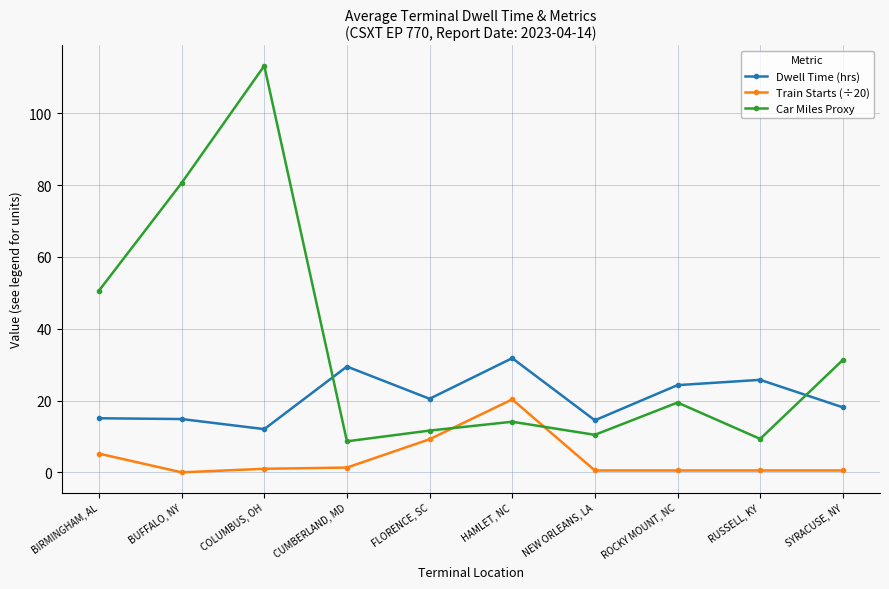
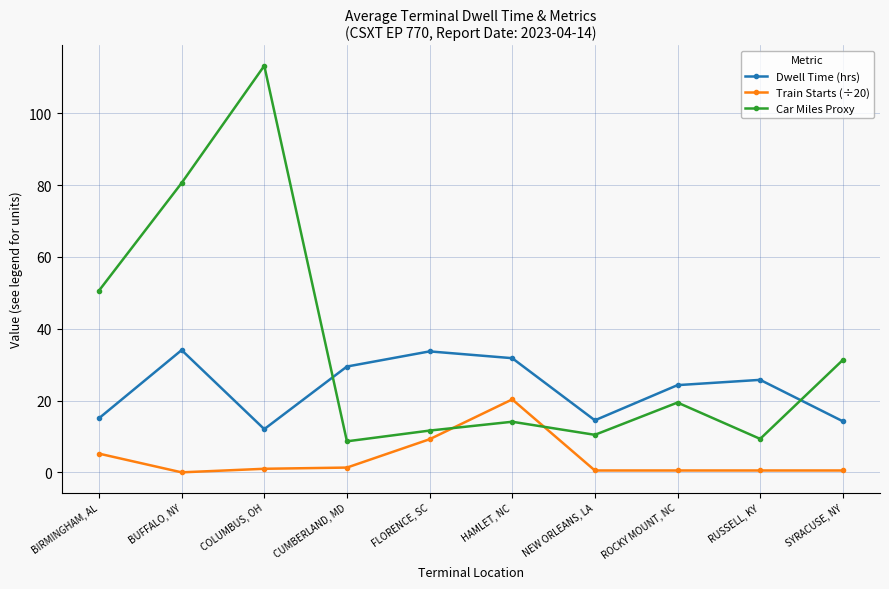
Dwell Time (hrs), BUFFALO, NY: 15 -> 34
Dwell Time (hrs), FLORENCE, SC: 21 -> 34
Dwell Time (hrs), SYRACUSE, NY: 18 -> 14
